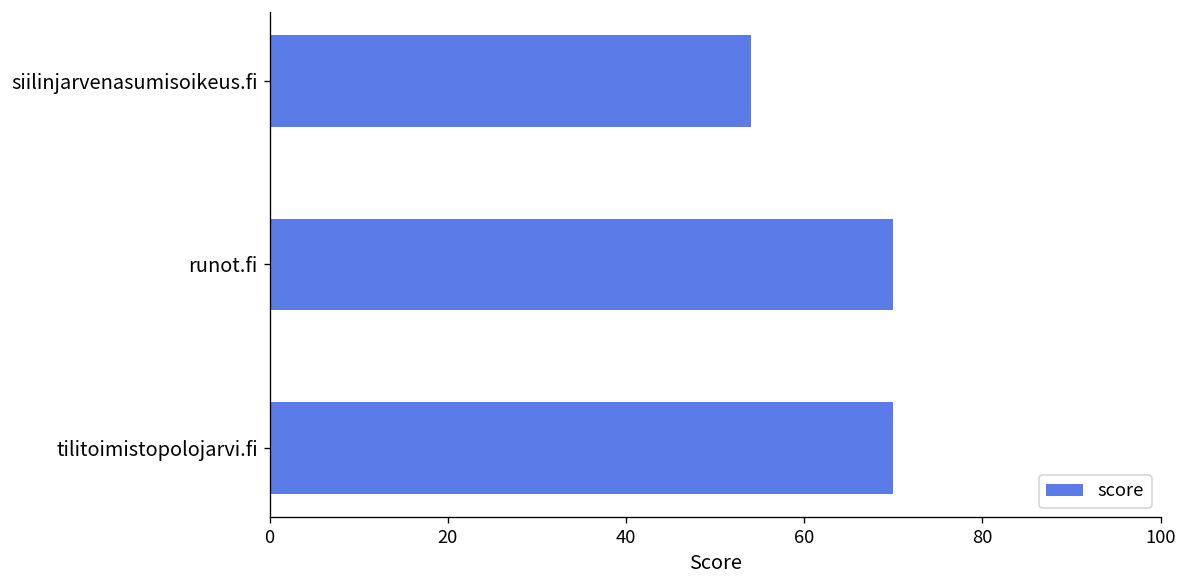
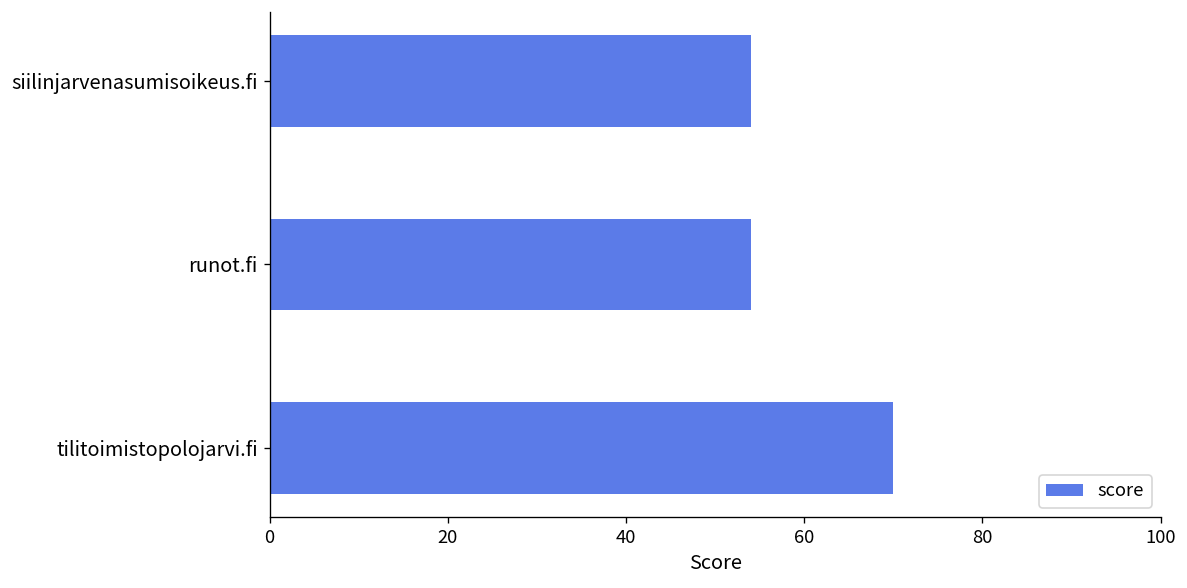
runot.fi: 70 -> 54
